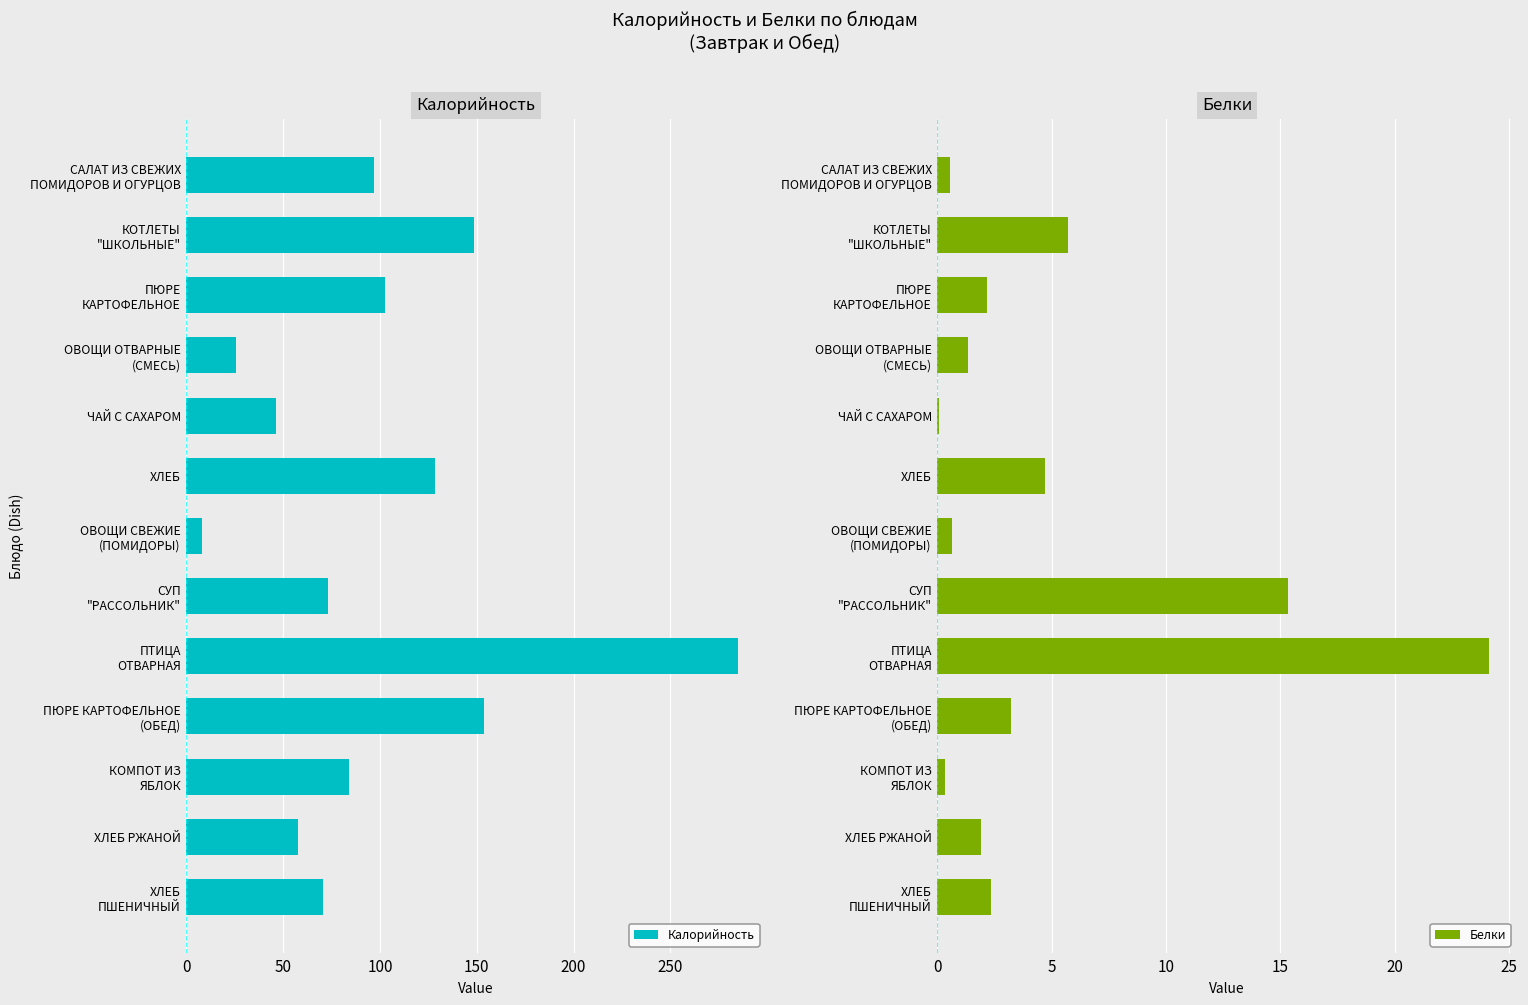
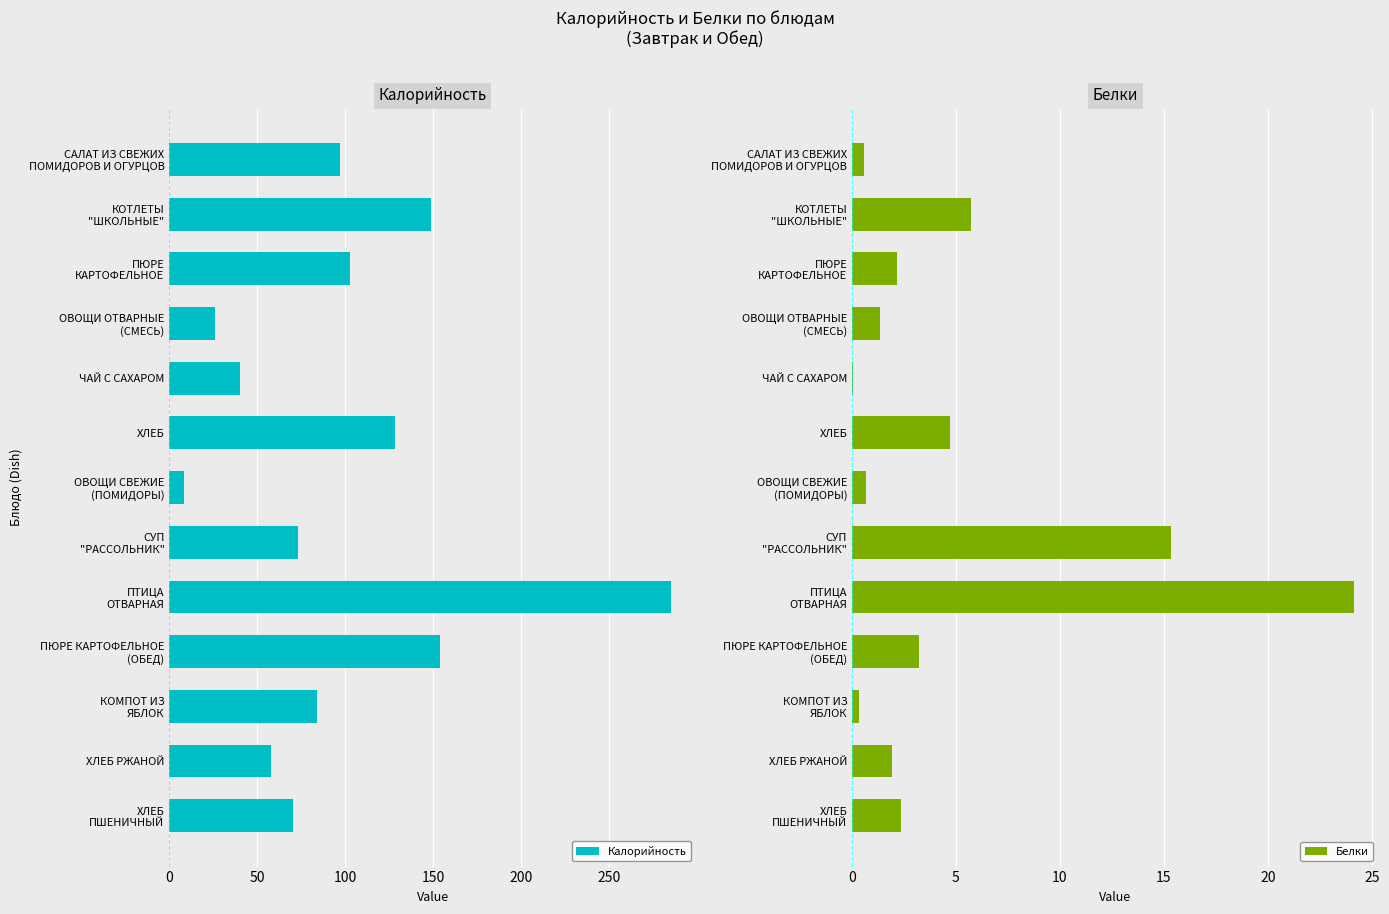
Калорийность, ЧАЙ С САХАРОМ: 46 -> 40
